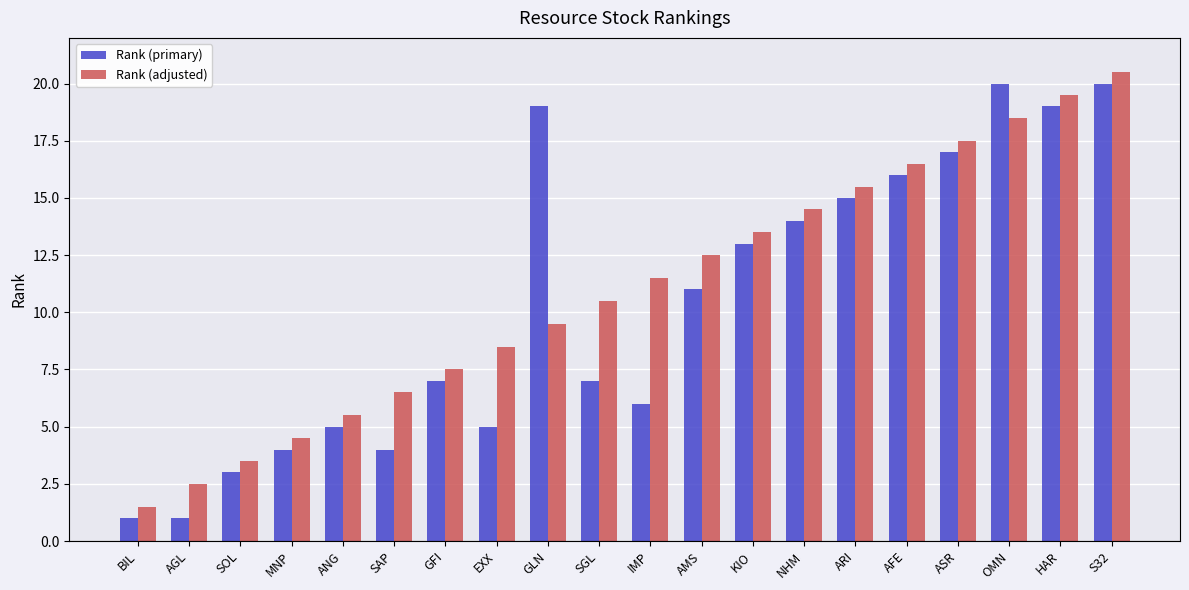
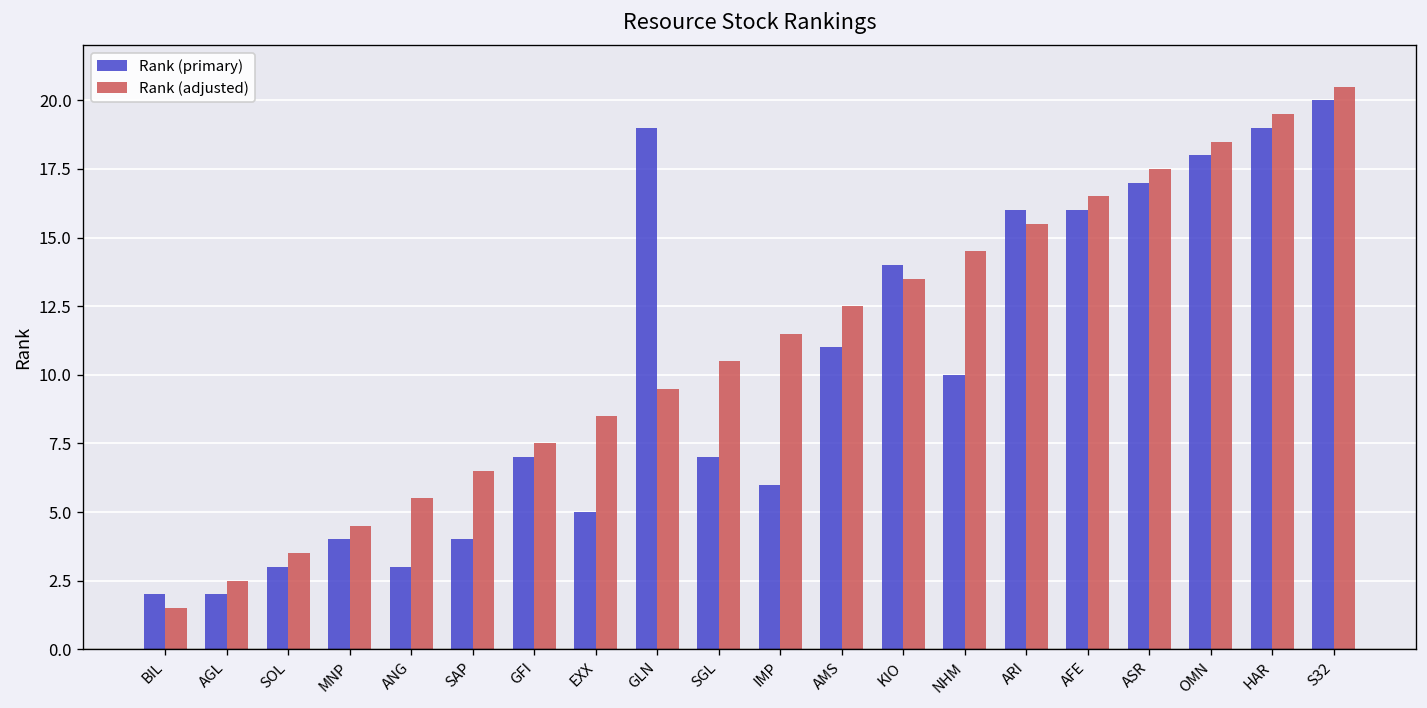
Rank (primary), BIL: 1 -> 2
Rank (primary), AGL: 1 -> 2
Rank (primary), ANG: 5 -> 3
Rank (primary), KIO: 13 -> 14
Rank (primary), NHM: 14 -> 10
Rank (primary), ARI: 15 -> 16
Rank (primary), OMN: 20 -> 18
